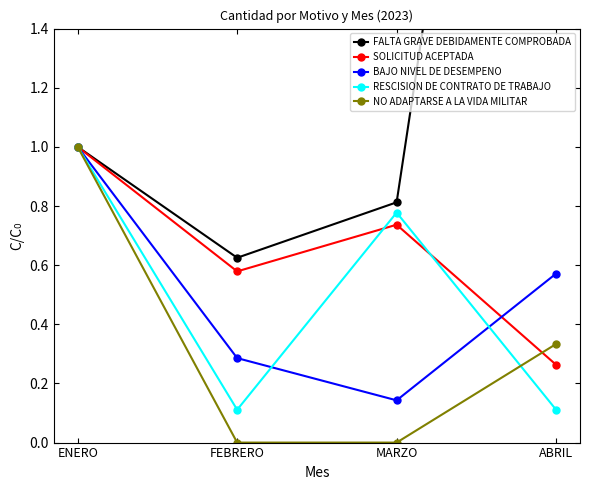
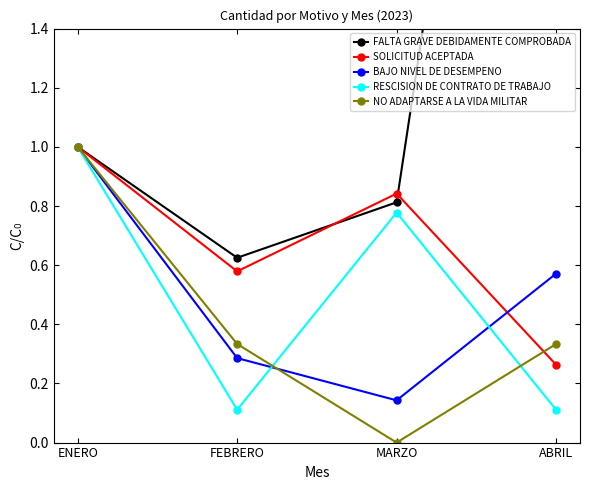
NO ADAPTARSE A LA VIDA MILITAR, FEBRERO: 0.00 -> 0.33
SOLICITUD ACEPTADA, MARZO: 0.74 -> 0.84
